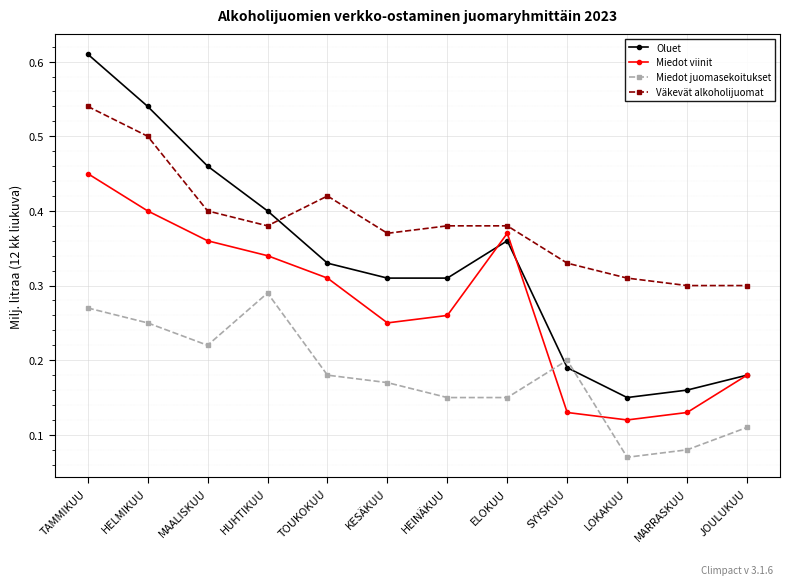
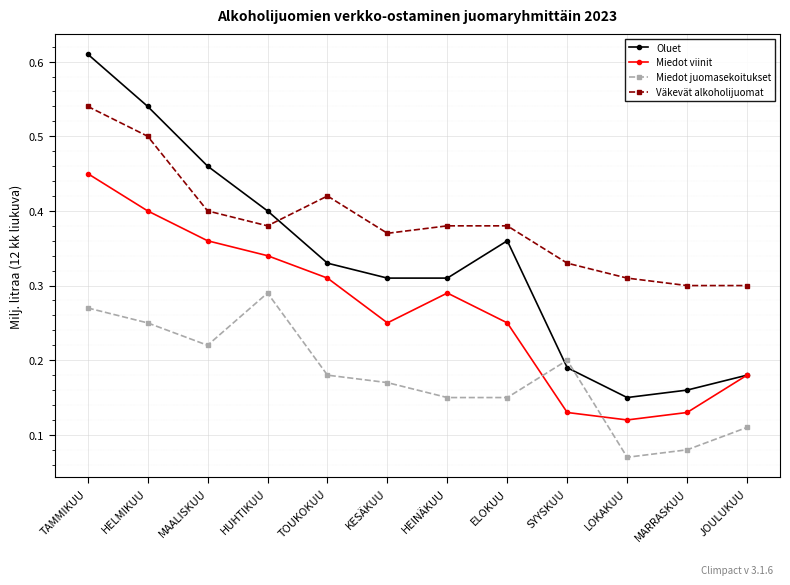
Miedot viinit, HEINÄKUU: 0.26 -> 0.29
Miedot viinit, ELOKUU: 0.37 -> 0.25
